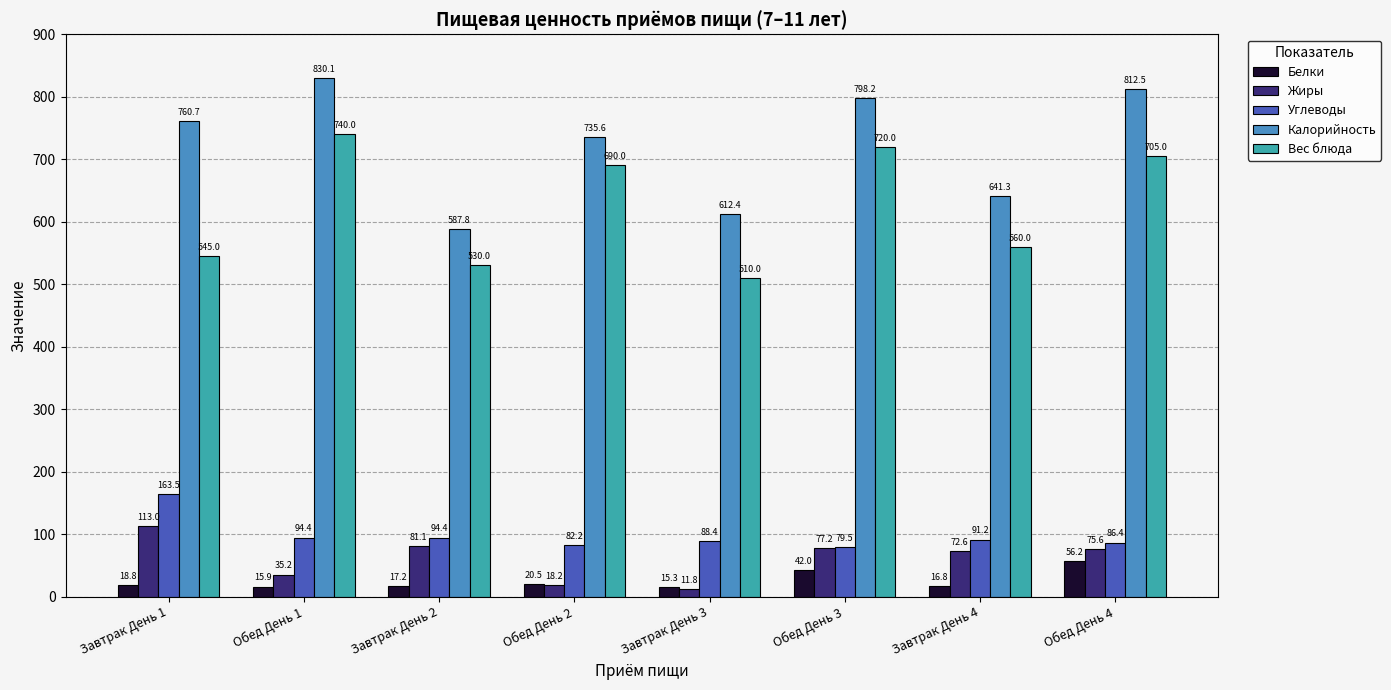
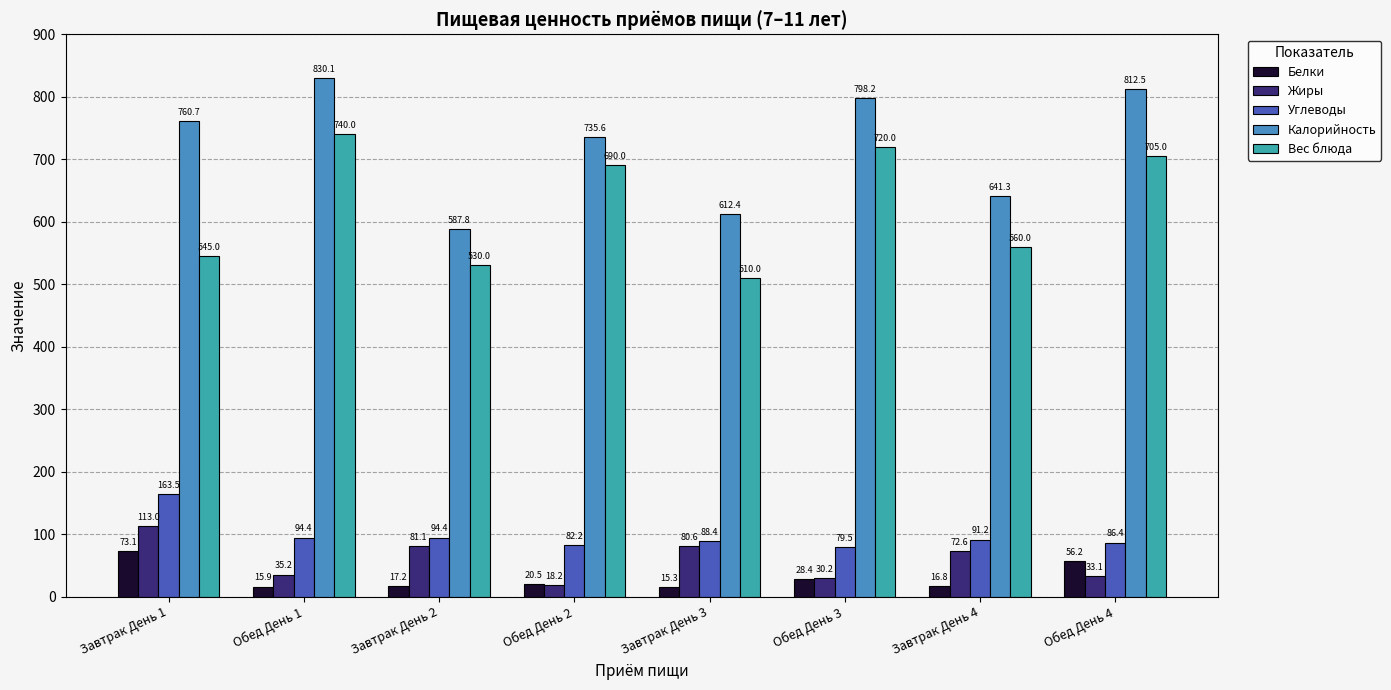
Белки, Завтрак День 1: 18.8 -> 73.1
Жиры, Завтрак День 3: 11.8 -> 80.6
Белки, Обед День 3: 42.0 -> 28.4
Жиры, Обед День 3: 77.2 -> 30.2
Жиры, Обед День 4: 75.6 -> 33.1
